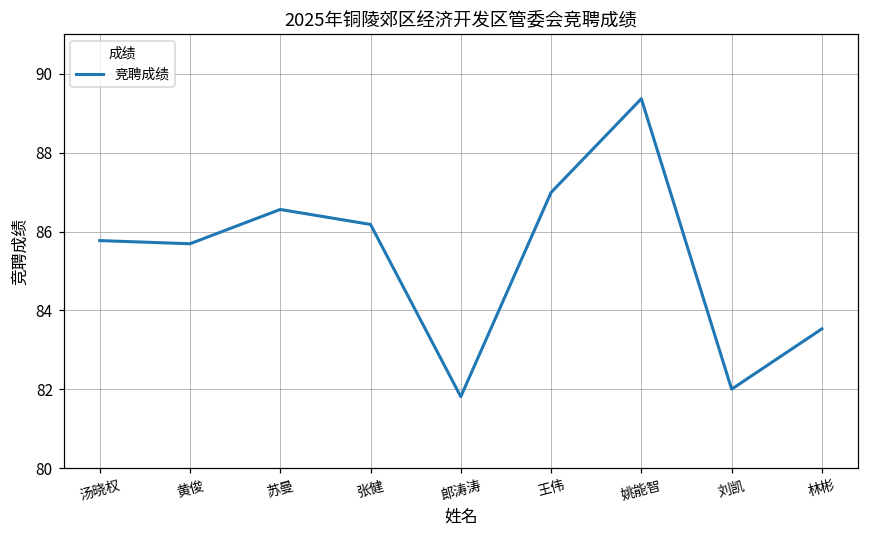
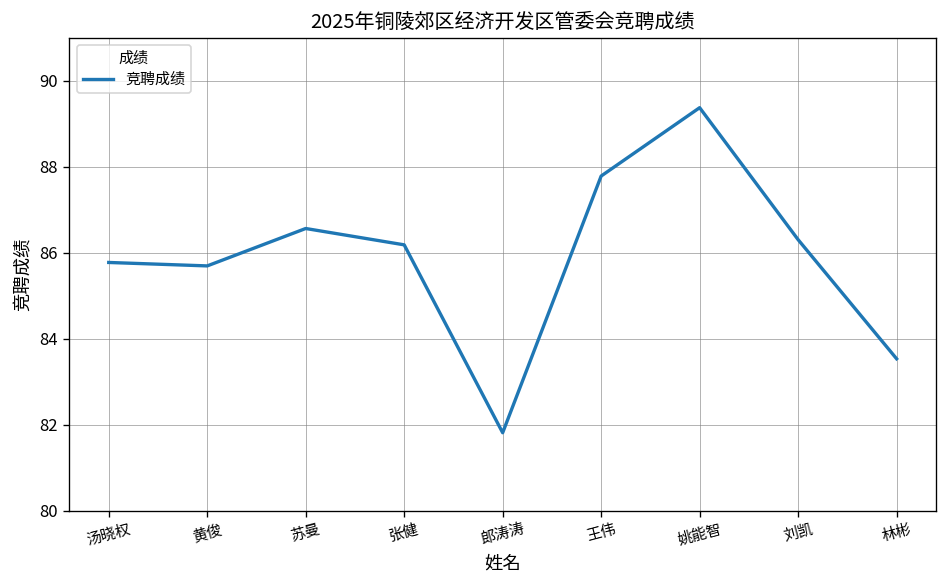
王伟: 87.0 -> 87.8
刘凯: 82.0 -> 86.3
